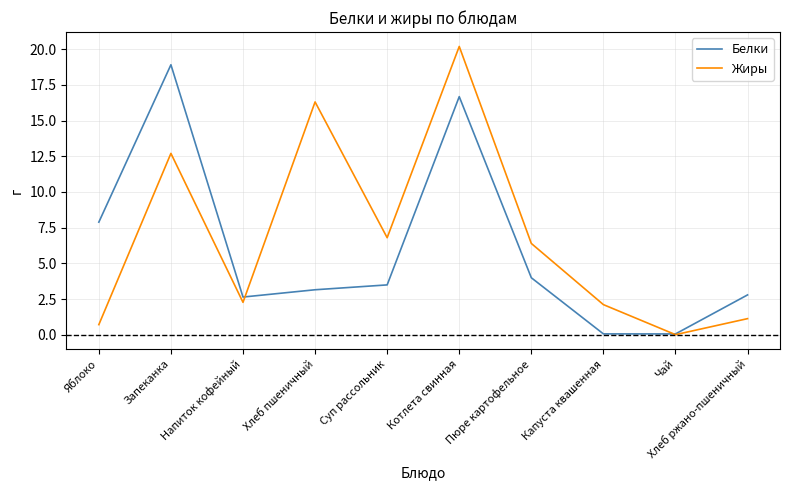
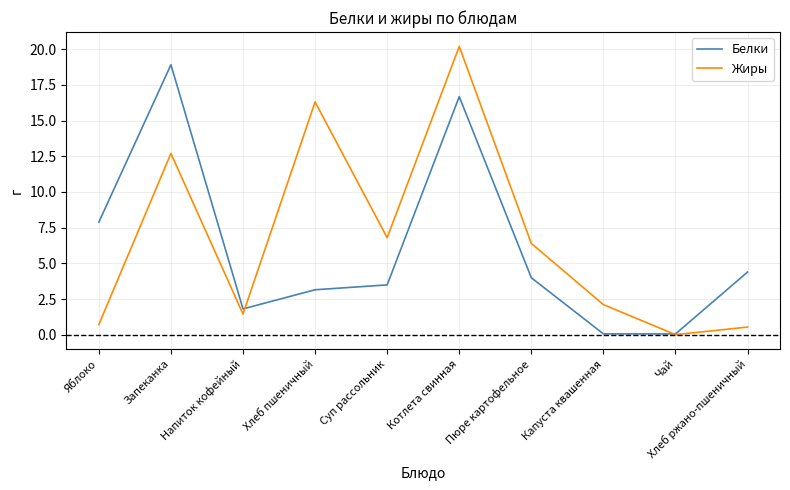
Белки, Напиток кофейный: 2.7 -> 1.8
Жиры, Напиток кофейный: 2.3 -> 1.5
Белки, Хлеб ржано-пшеничный: 2.8 -> 4.4
Жиры, Хлеб ржано-пшеничный: 1.1 -> 0.6
